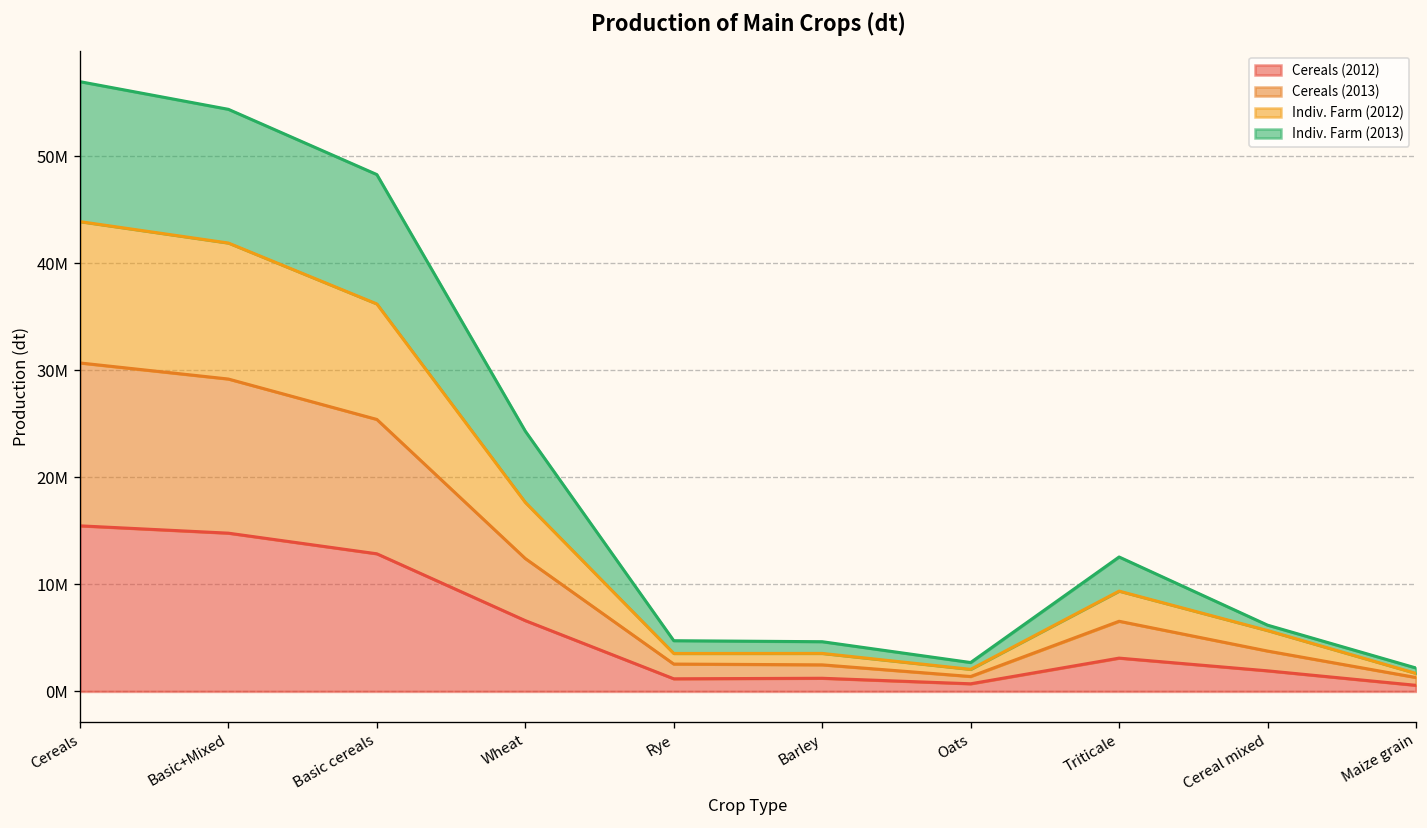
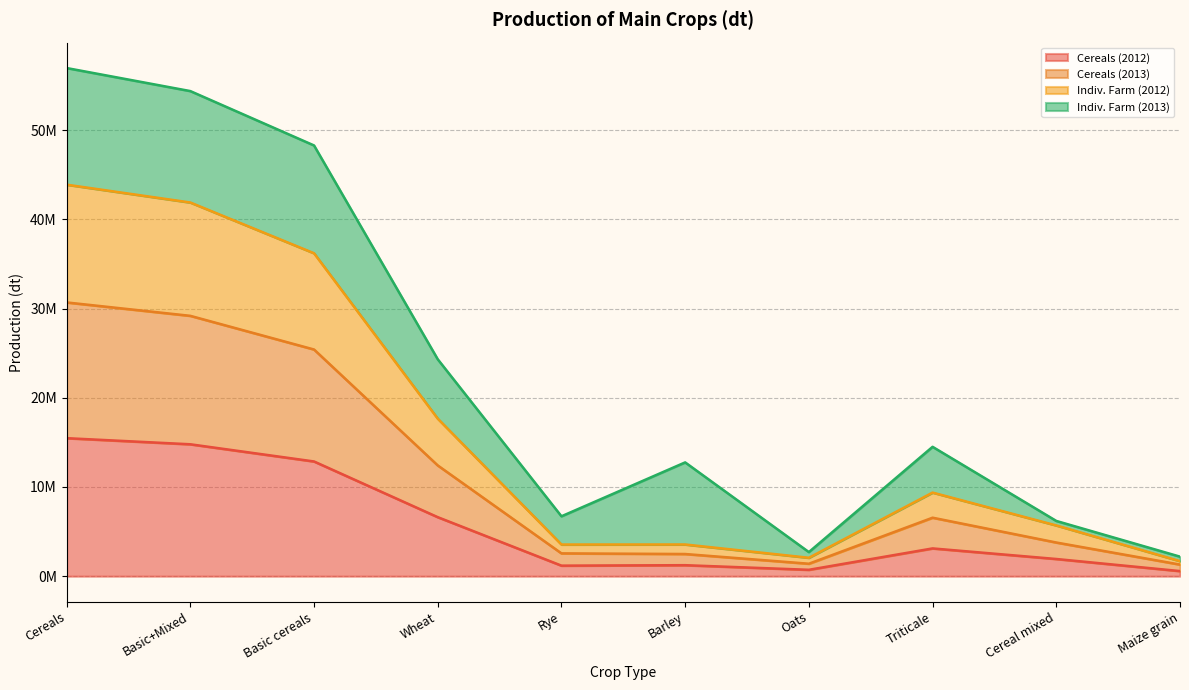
Indiv. Farm (2013), Rye: 1000000 -> 3000000
Indiv. Farm (2013), Barley: 1000000 -> 9000000
Indiv. Farm (2013), Triticale: 3000000 -> 5000000
